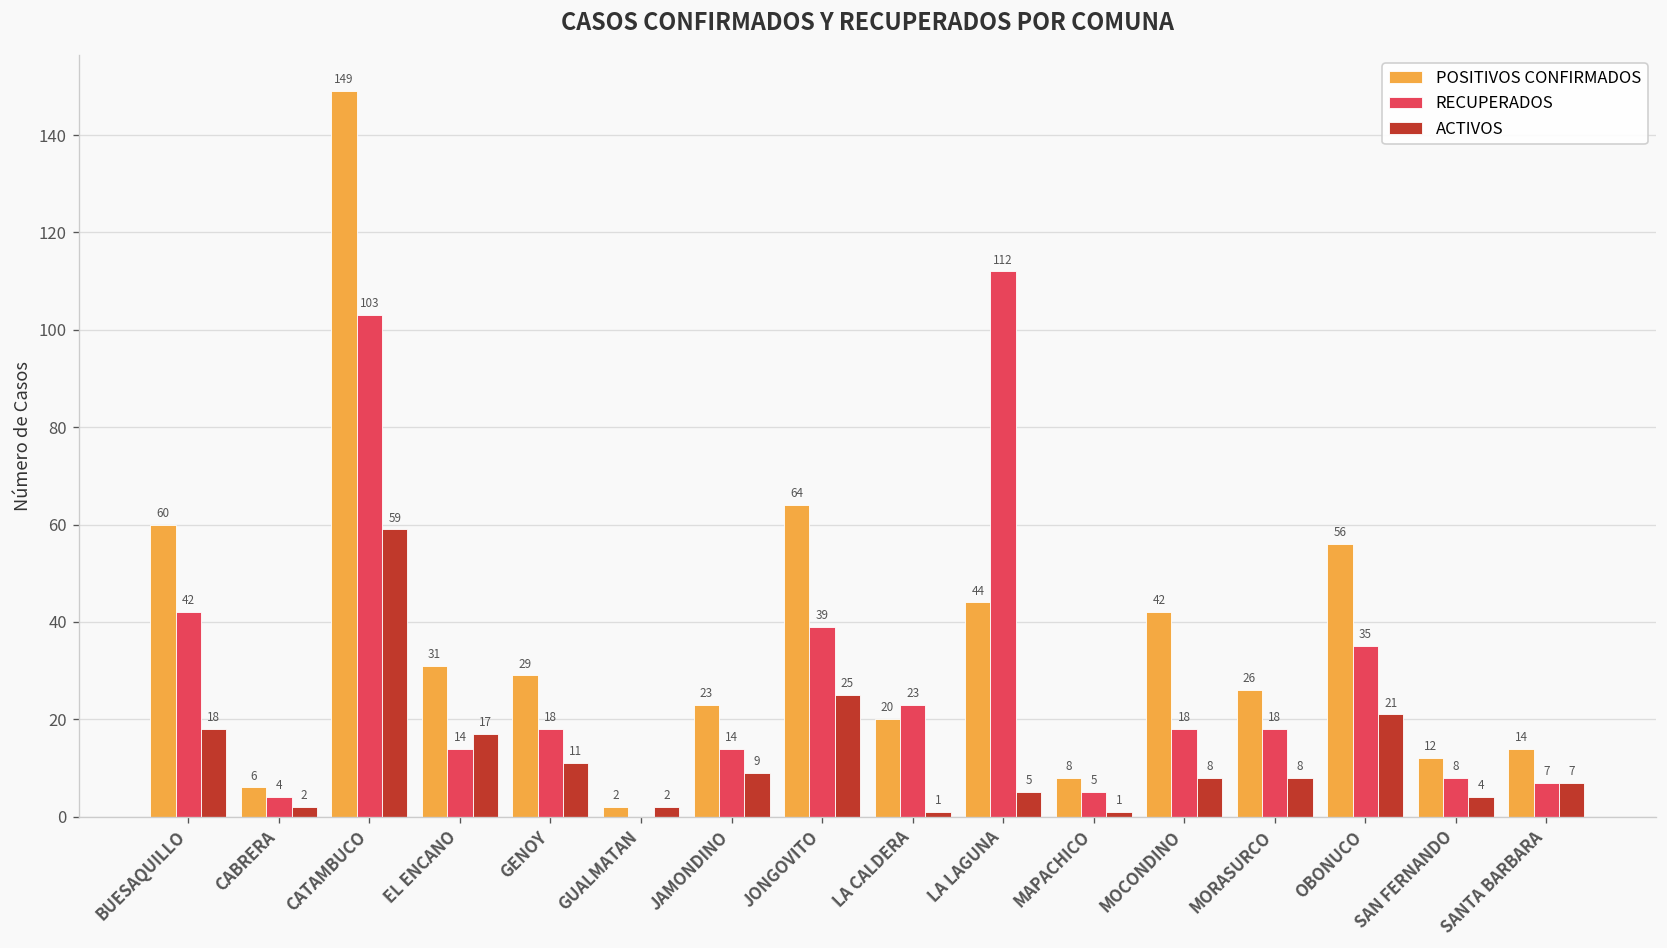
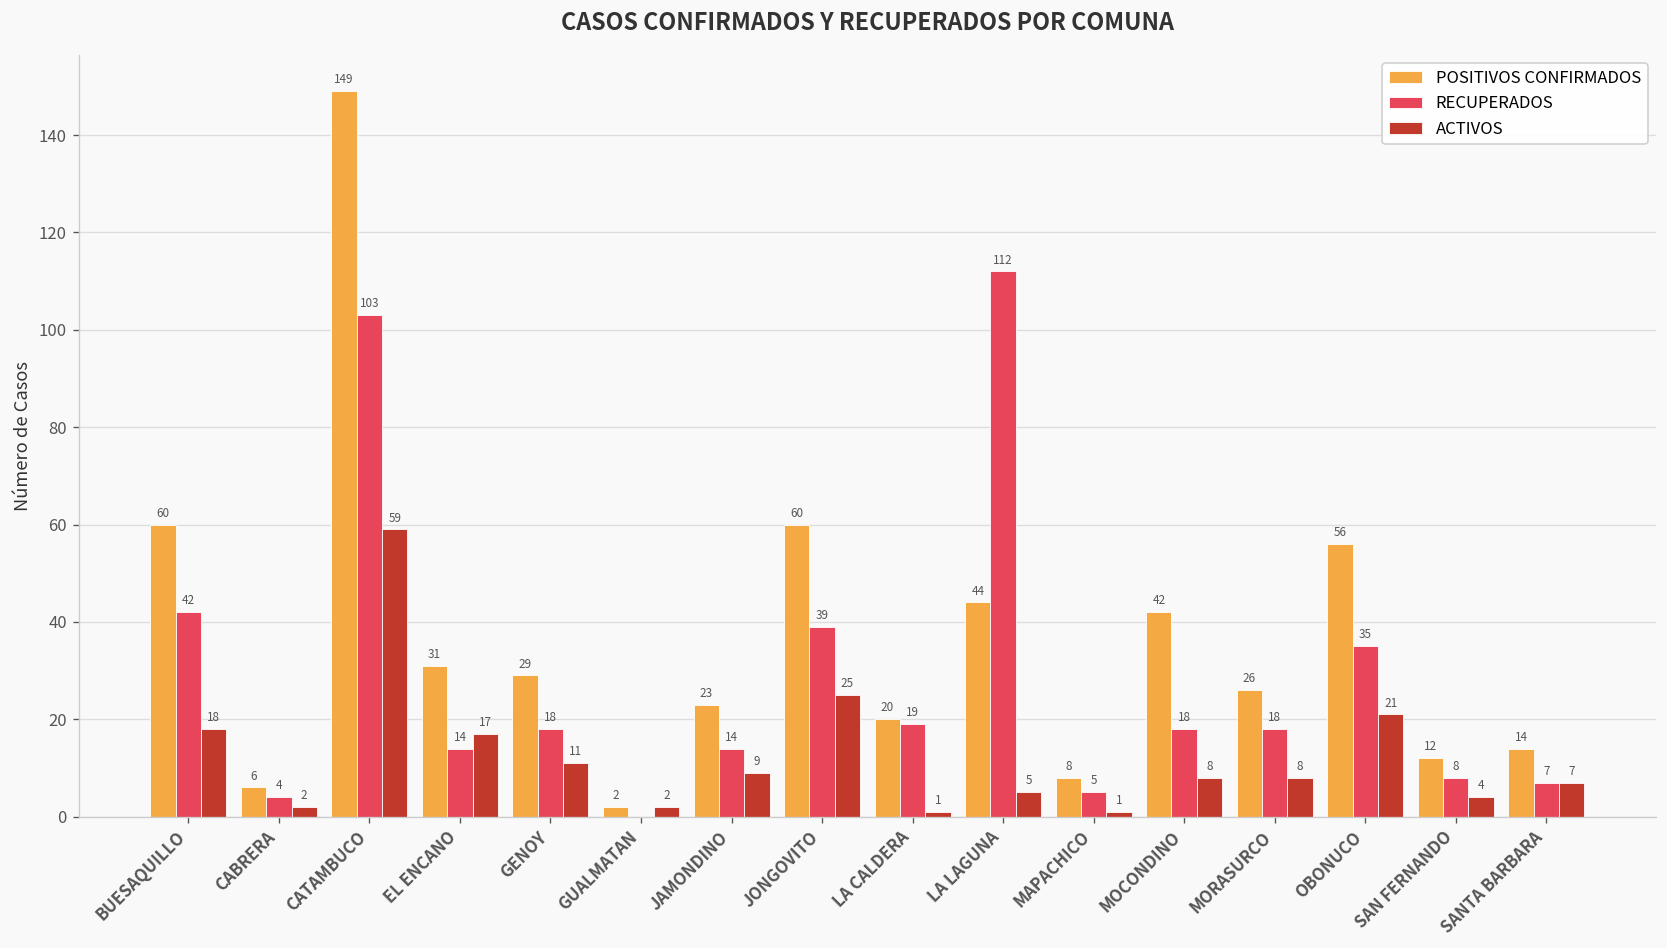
POSITIVOS CONFIRMADOS, JONGOVITO: 64 -> 60
RECUPERADOS, LA CALDERA: 23 -> 19
